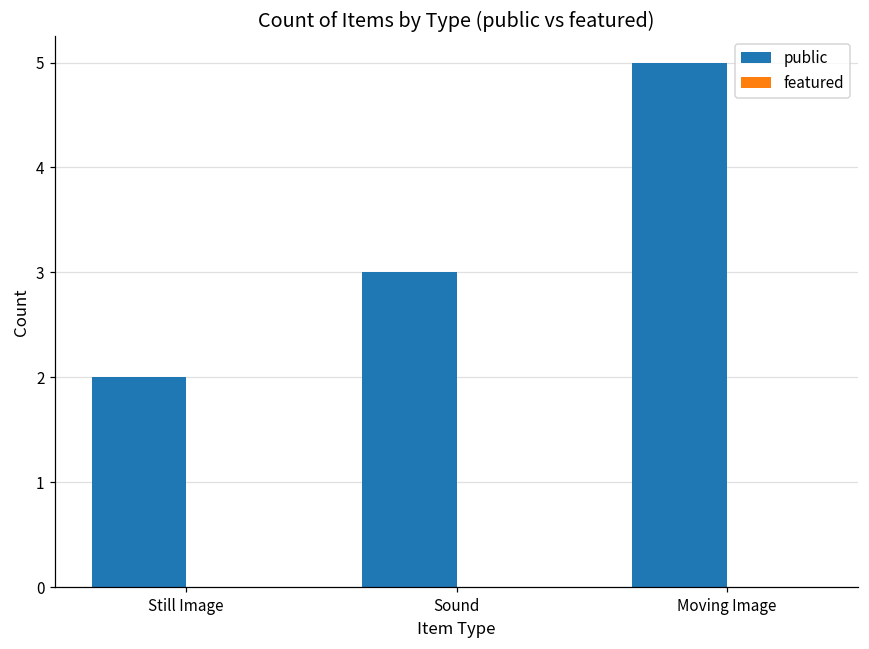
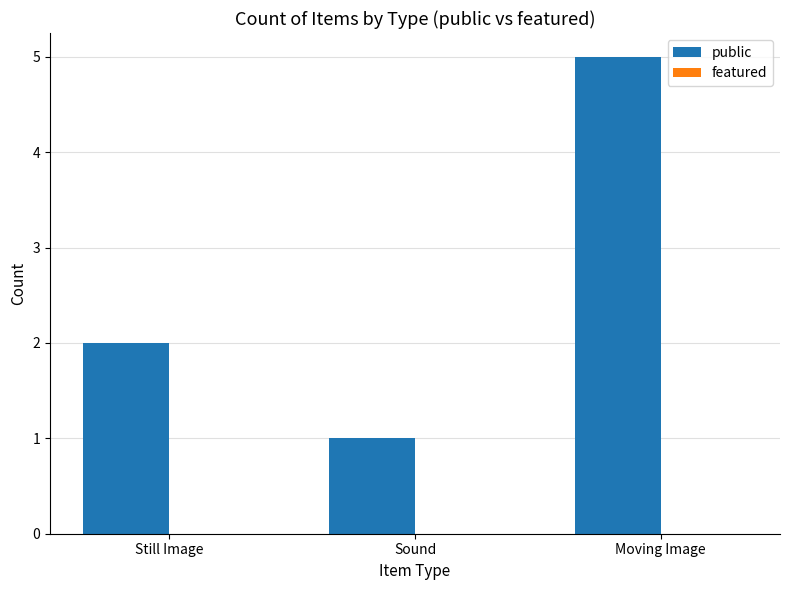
public, Sound: 3 -> 1
